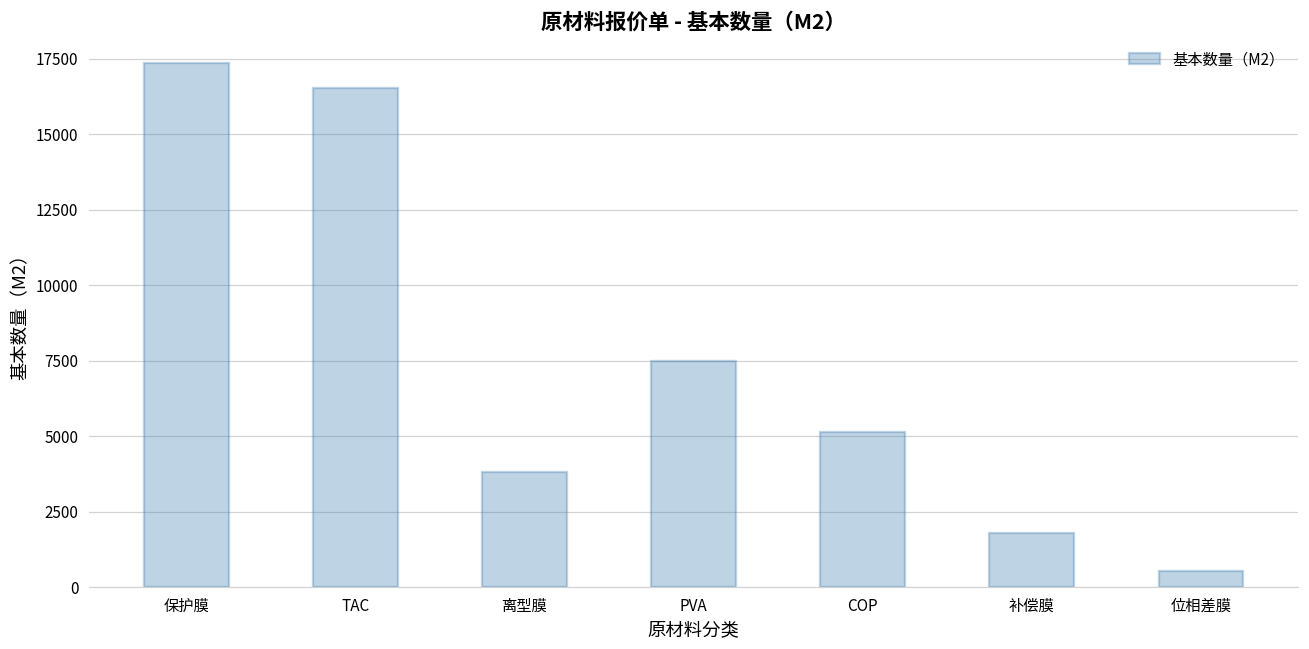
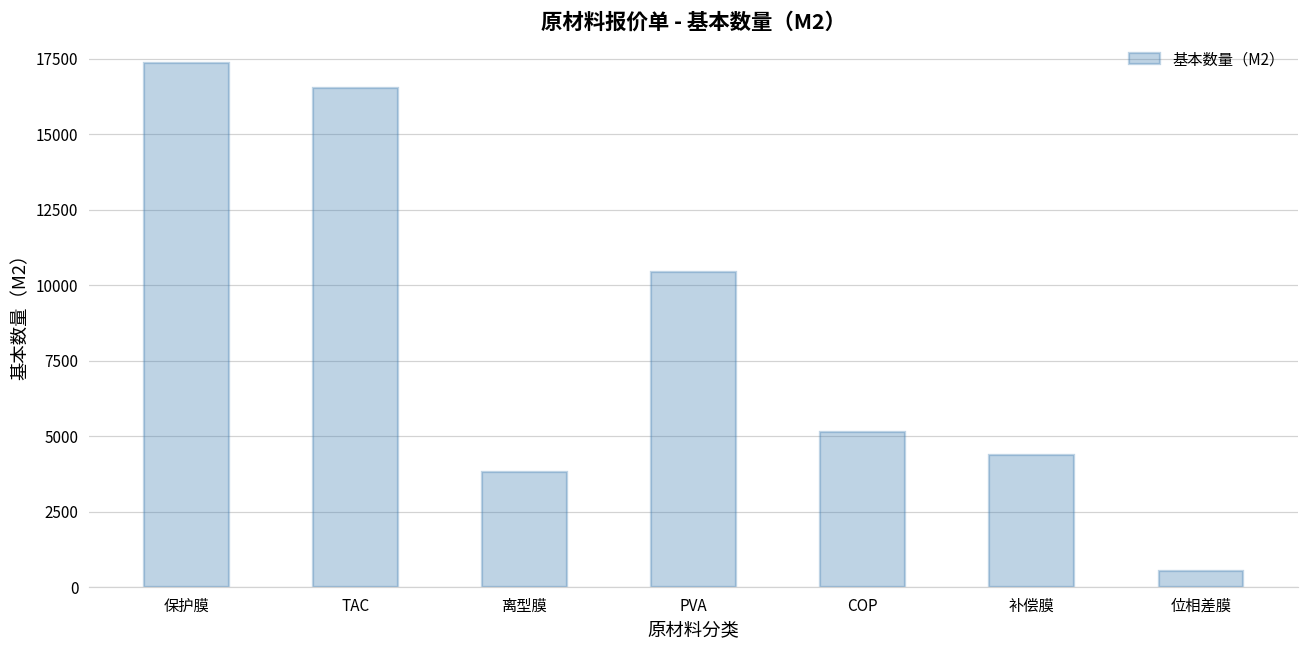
PVA: 7500 -> 10400
补偿膜: 1800 -> 4400
